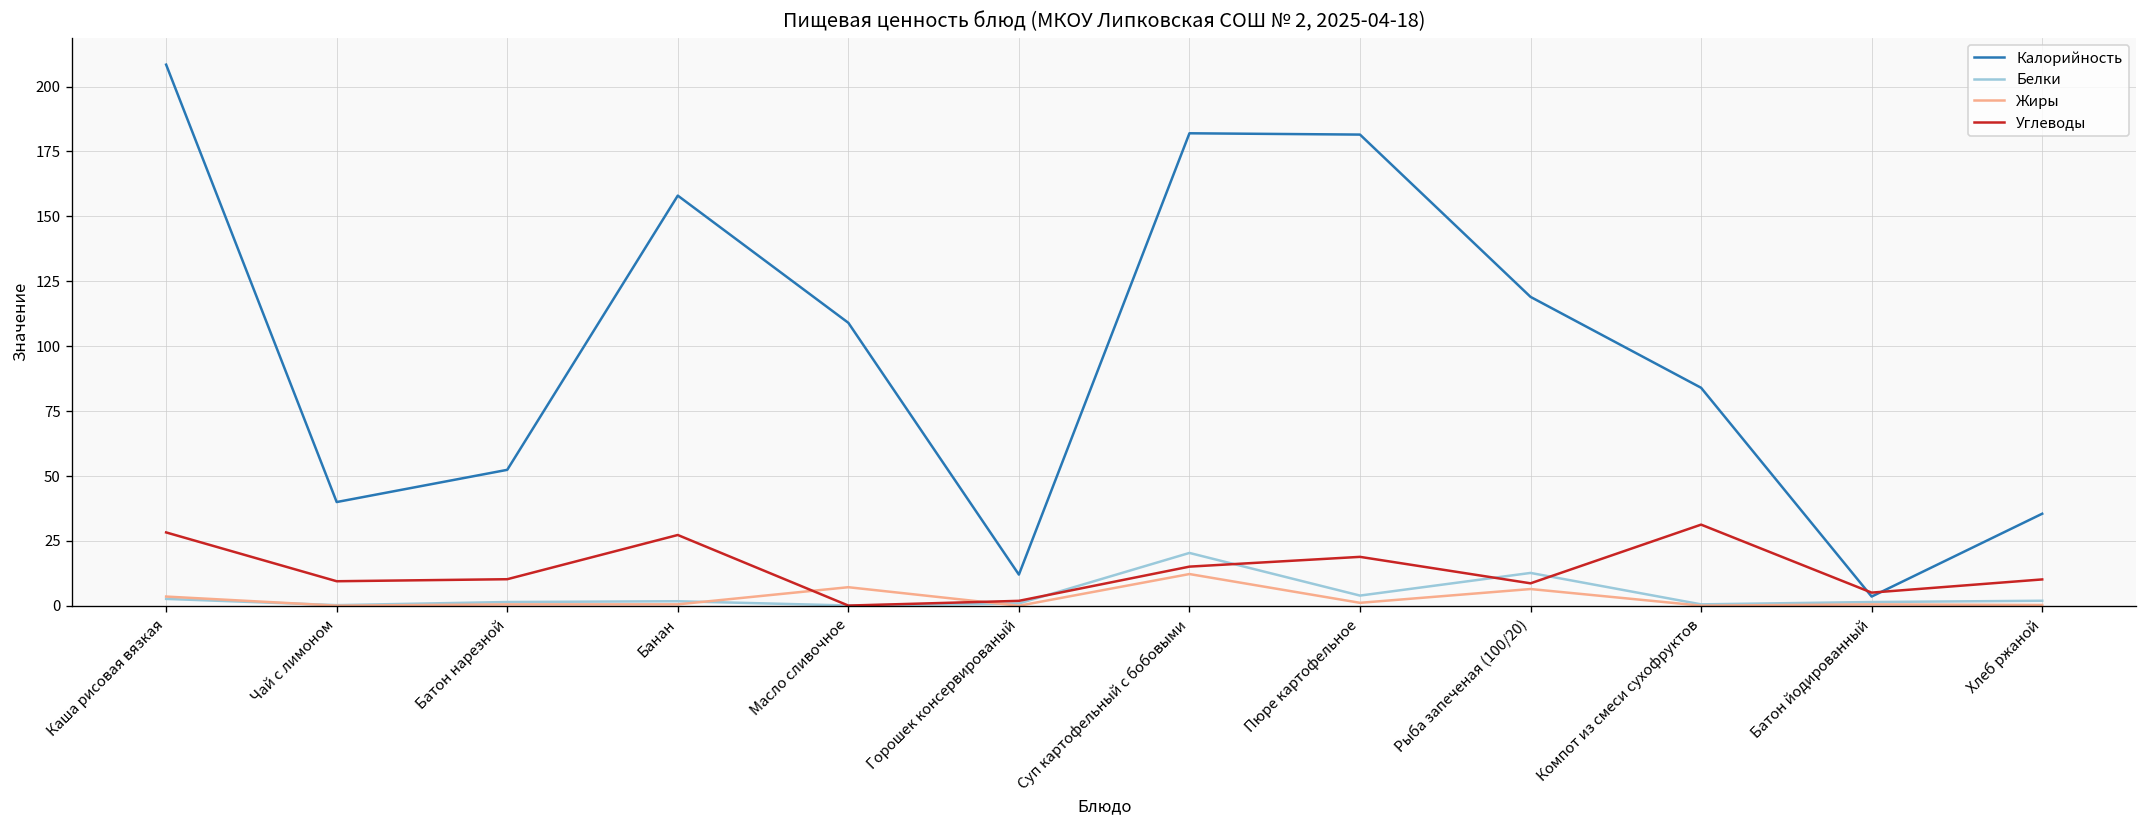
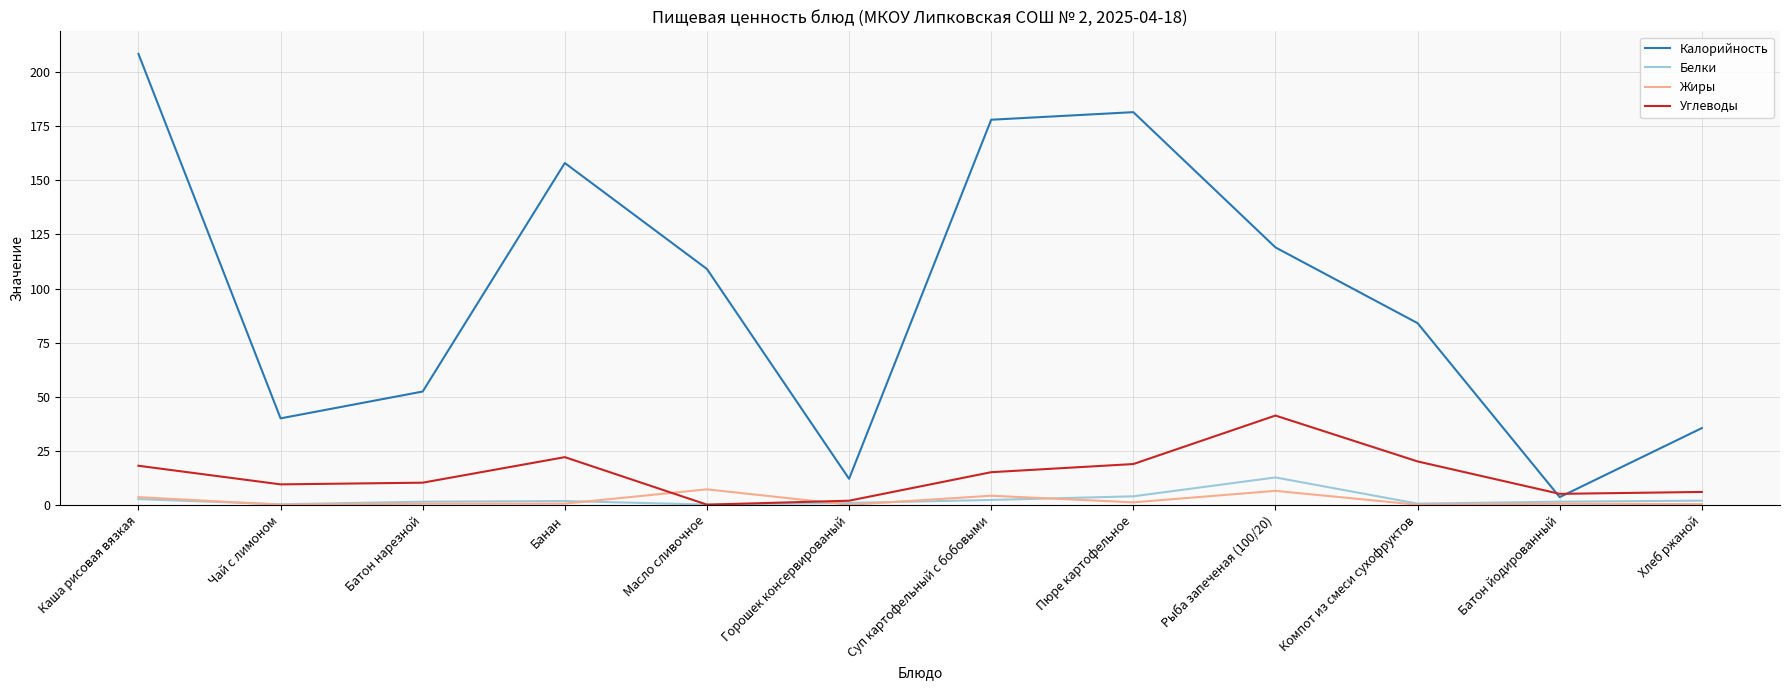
Углеводы, Каша рисовая вязкая: 28 -> 18
Углеводы, Банан: 27 -> 22
Калорийность, Суп картофельный с бобовыми: 182 -> 178
Белки, Суп картофельный с бобовыми: 20 -> 2
Жиры, Суп картофельный с бобовыми: 12 -> 4
Углеводы, Рыба запеченая (100/20): 9 -> 41
Углеводы, Компот из смеси сухофруктов: 31 -> 20
Углеводы, Хлеб ржаной: 10 -> 6
